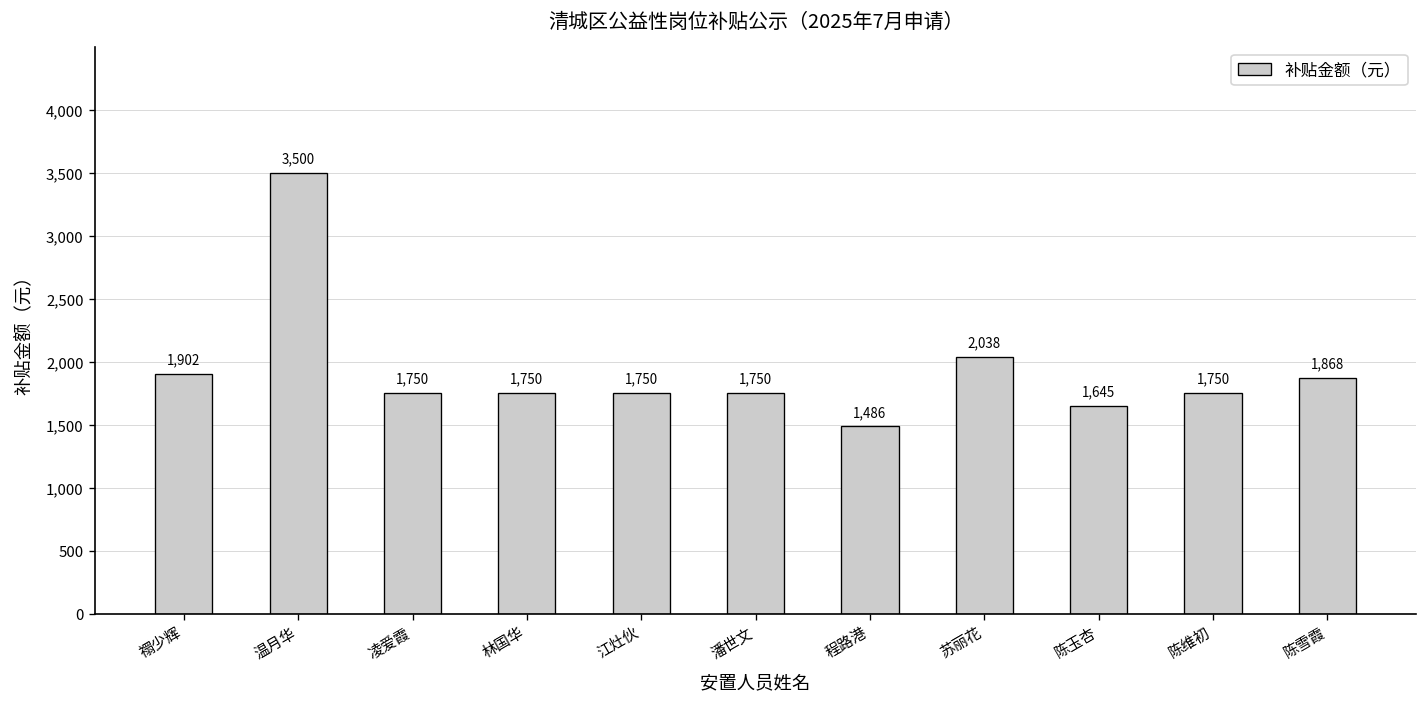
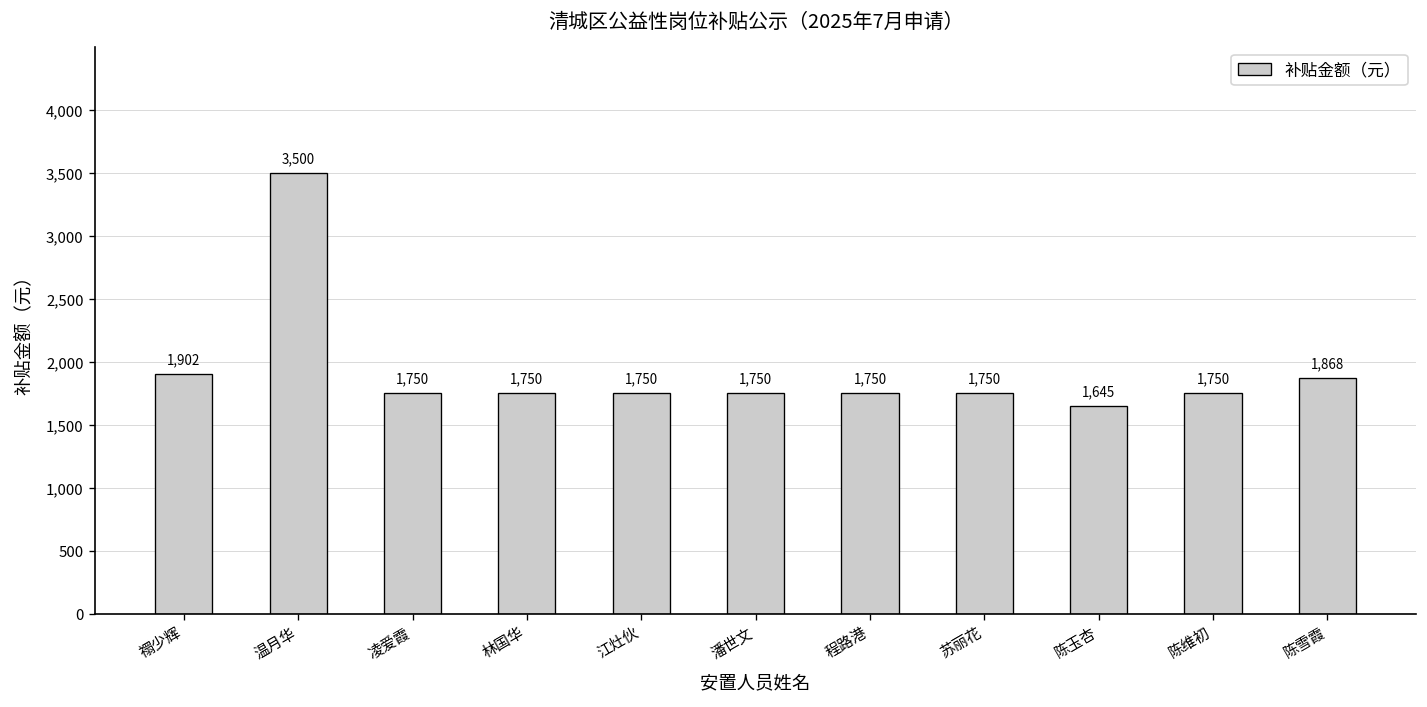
程路港: 1,486 -> 1,750
苏丽花: 2,038 -> 1,750
